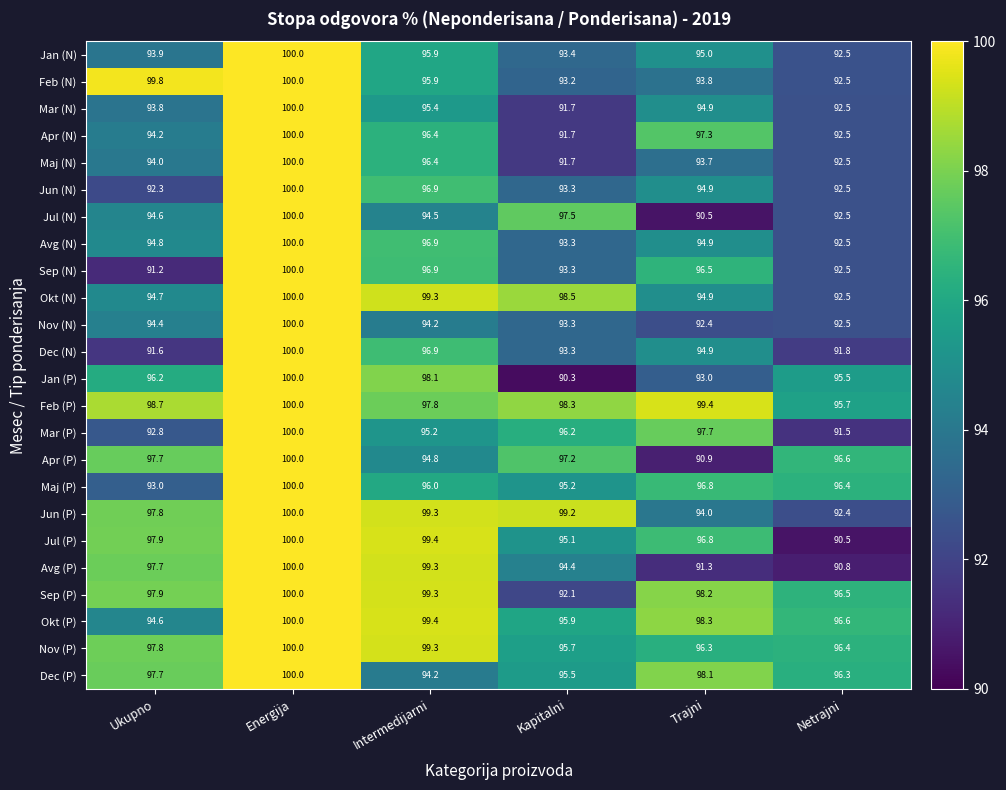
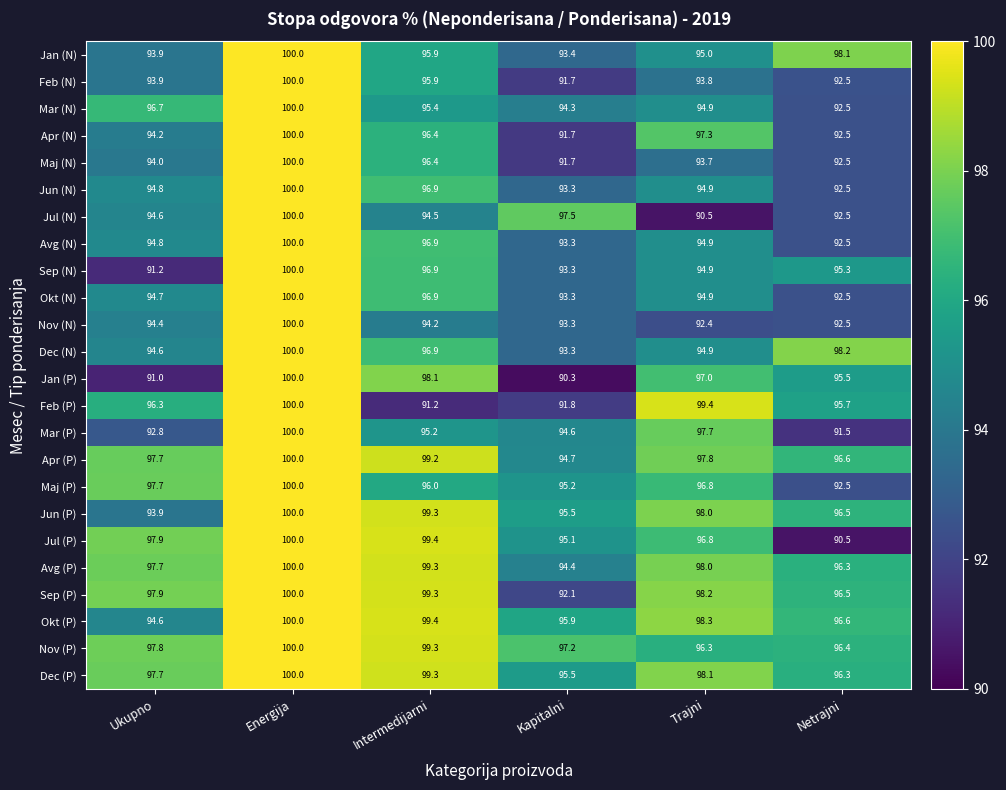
Jan (N), Netrajni: 92.5 -> 98.1
Feb (N), Ukupno: 99.8 -> 93.9
Feb (N), Kapitalni: 93.2 -> 91.7
Mar (N), Ukupno: 93.8 -> 96.7
Mar (N), Kapitalni: 91.7 -> 94.3
Jun (N), Ukupno: 92.3 -> 94.8
Sep (N), Trajni: 96.5 -> 94.9
Sep (N), Netrajni: 92.5 -> 95.3
Okt (N), Intermedijarni: 99.3 -> 96.9
Okt (N), Kapitalni: 98.5 -> 93.3
Dec (N), Ukupno: 91.6 -> 94.6
Dec (N), Netrajni: 91.8 -> 98.2
Jan (P), Ukupno: 96.2 -> 91.0
Jan (P), Trajni: 93.0 -> 97.0
Feb (P), Ukupno: 98.7 -> 96.3
Feb (P), Intermedijarni: 97.8 -> 91.2
Feb (P), Kapitalni: 98.3 -> 91.8
Mar (P), Kapitalni: 96.2 -> 94.6
Apr (P), Intermedijarni: 94.8 -> 99.2
Apr (P), Kapitalni: 97.2 -> 94.7
Apr (P), Trajni: 90.9 -> 97.8
Maj (P), Ukupno: 93.0 -> 97.7
Maj (P), Netrajni: 96.4 -> 92.5
Jun (P), Ukupno: 97.8 -> 93.9
Jun (P), Kapitalni: 99.2 -> 95.5
Jun (P), Trajni: 94.0 -> 98.0
Jun (P), Netrajni: 92.4 -> 96.5
Avg (P), Trajni: 91.3 -> 98.0
Avg (P), Netrajni: 90.8 -> 96.3
Nov (P), Kapitalni: 95.7 -> 97.2
Dec (P), Intermedijarni: 94.2 -> 99.3
